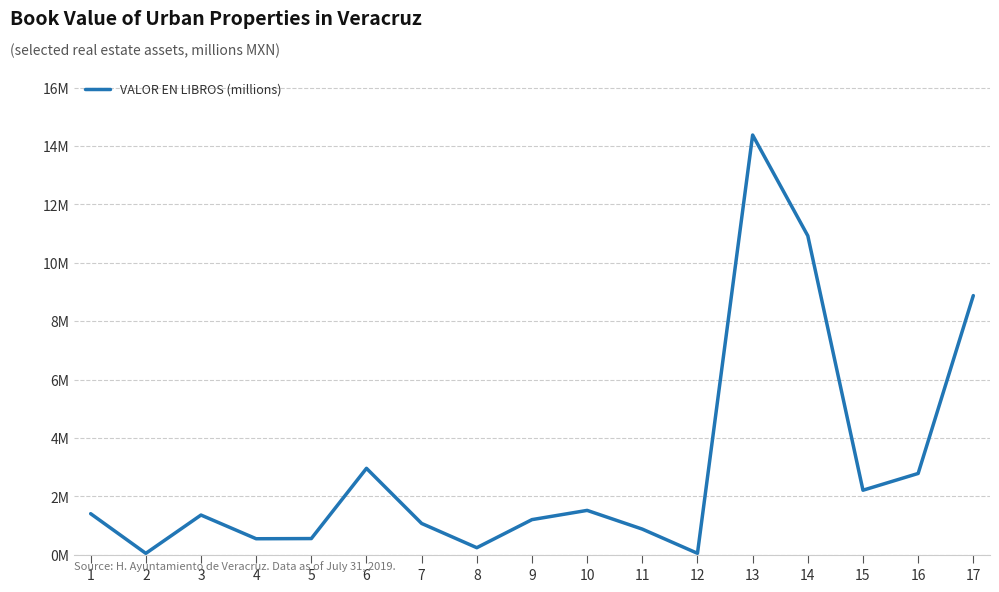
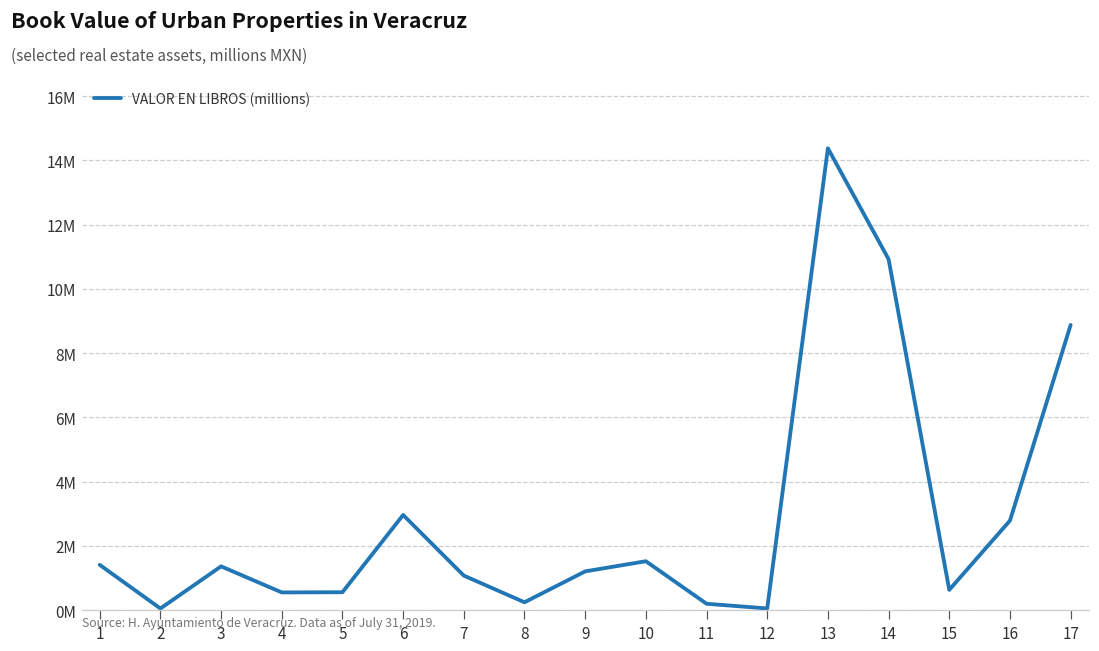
11: 900000 -> 200000
15: 2200000 -> 600000
